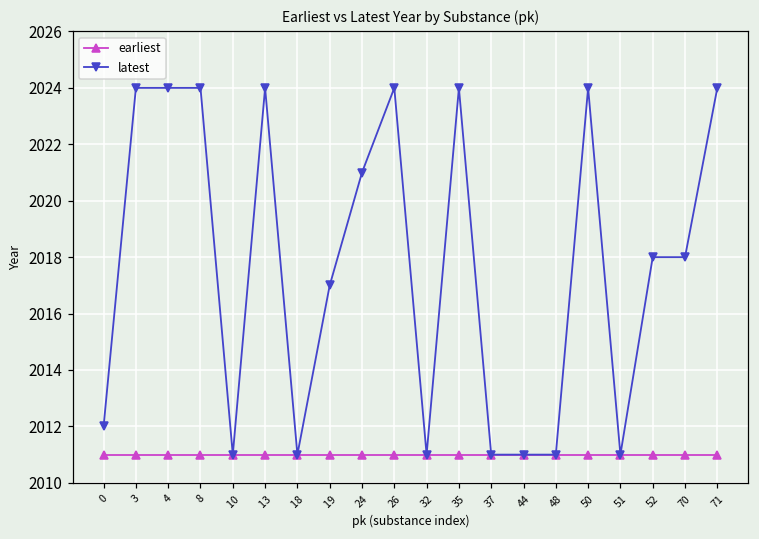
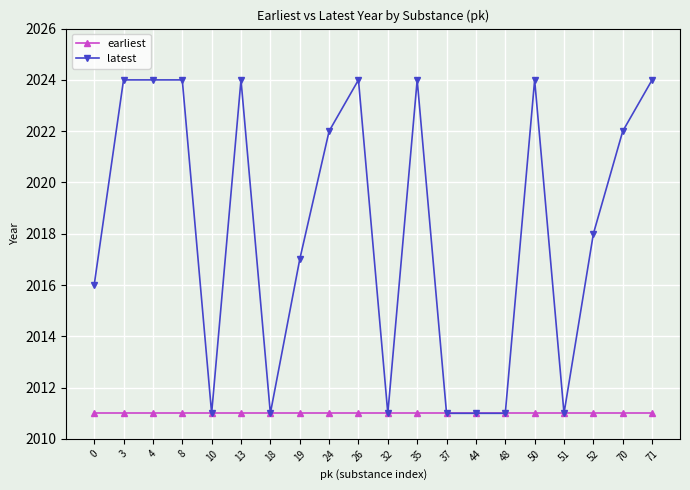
latest, 0: 2012 -> 2016
latest, 24: 2021 -> 2022
latest, 70: 2018 -> 2022
